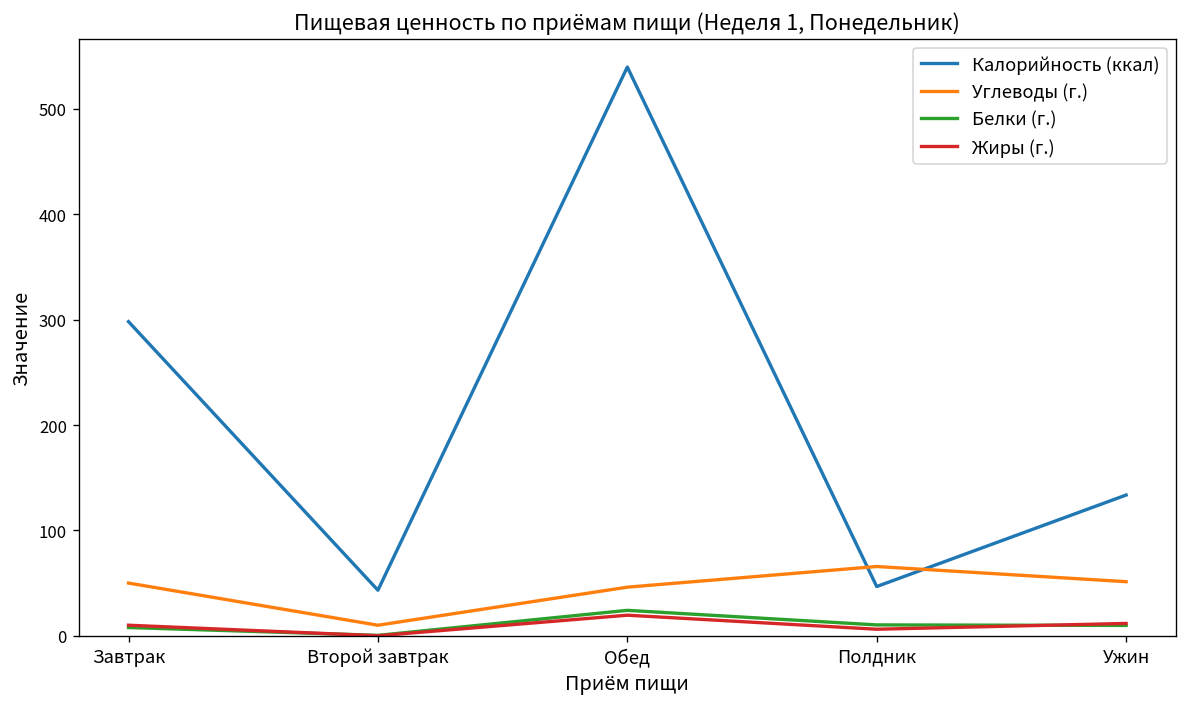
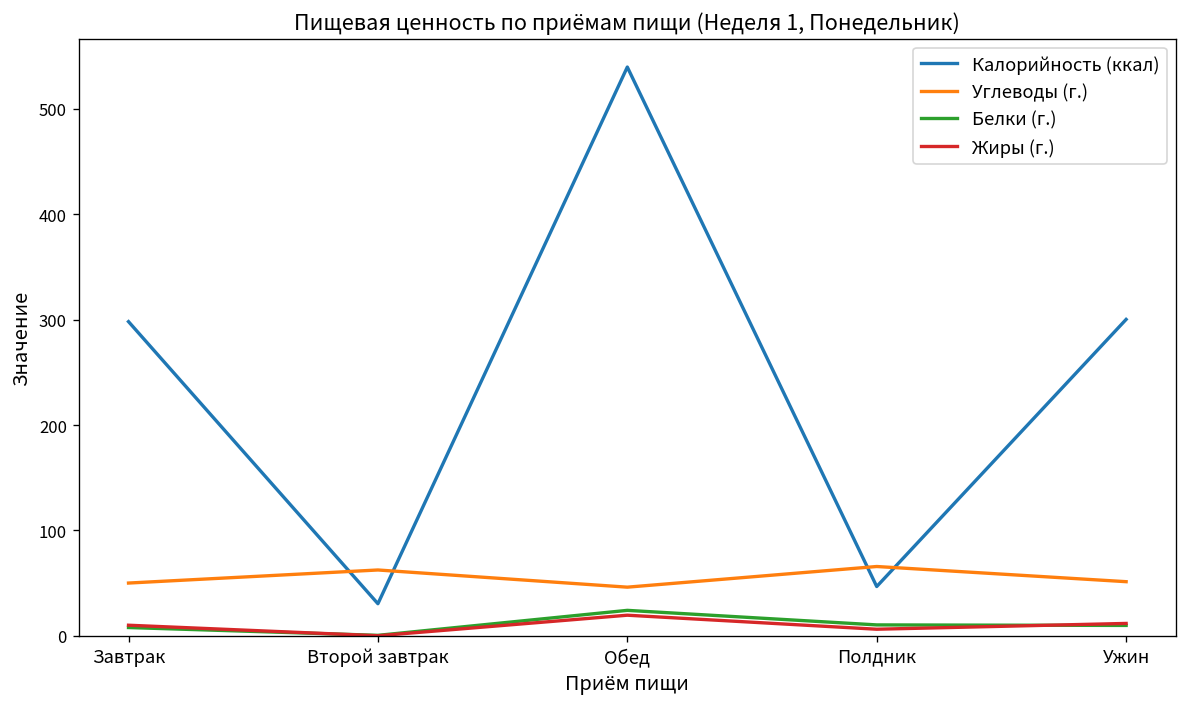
Калорийность (ккал), Второй завтрак: 40 -> 30
Углеводы (г.), Второй завтрак: 10 -> 60
Калорийность (ккал), Ужин: 130 -> 300
